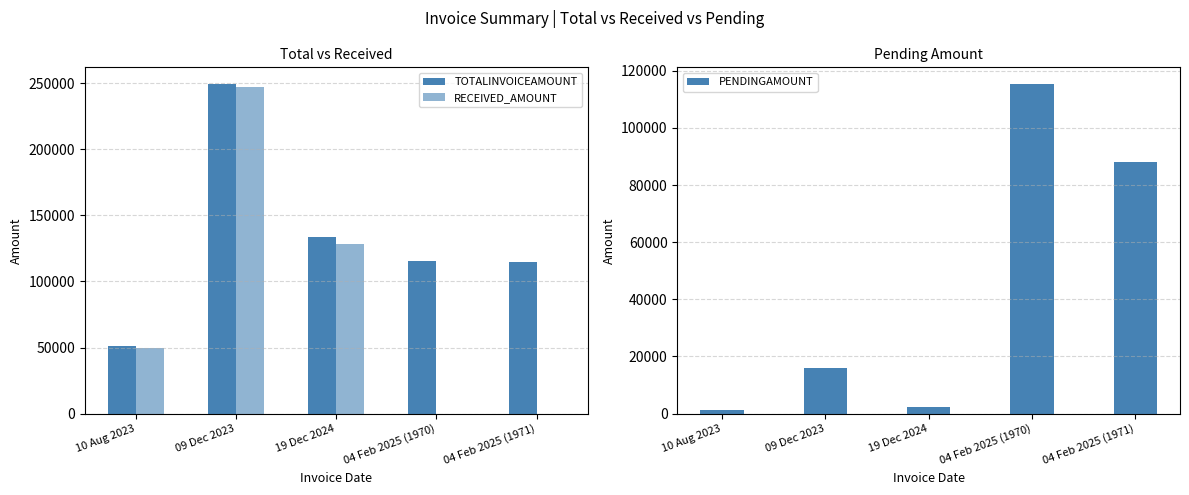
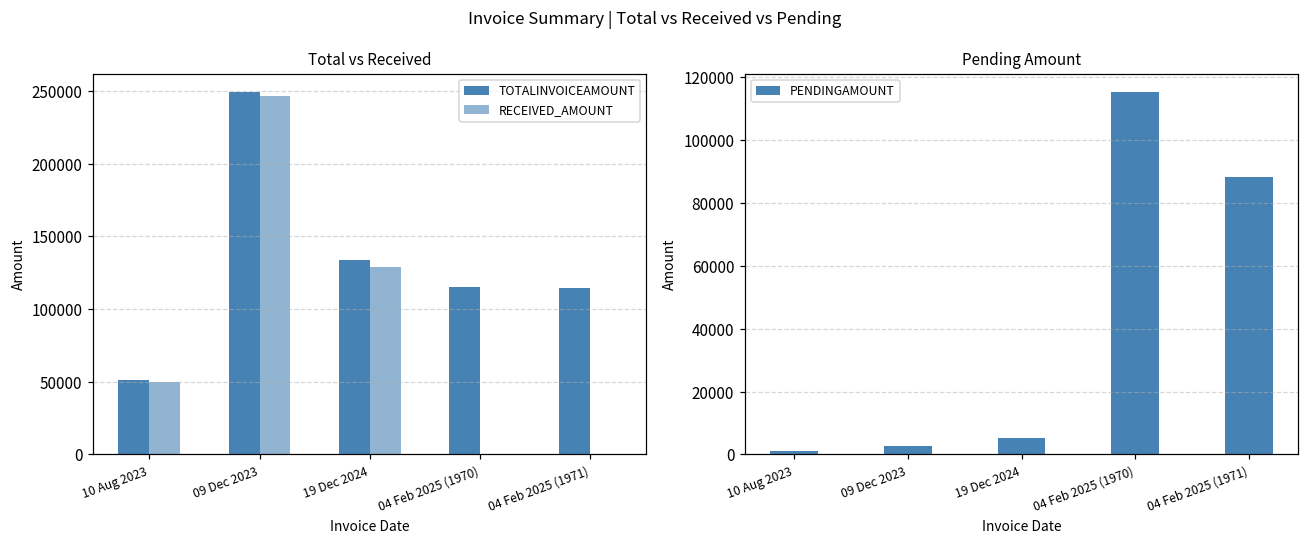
Pending Amount, 09 Dec 2023: 16000 -> 3000
Pending Amount, 19 Dec 2024: 2000 -> 5000
